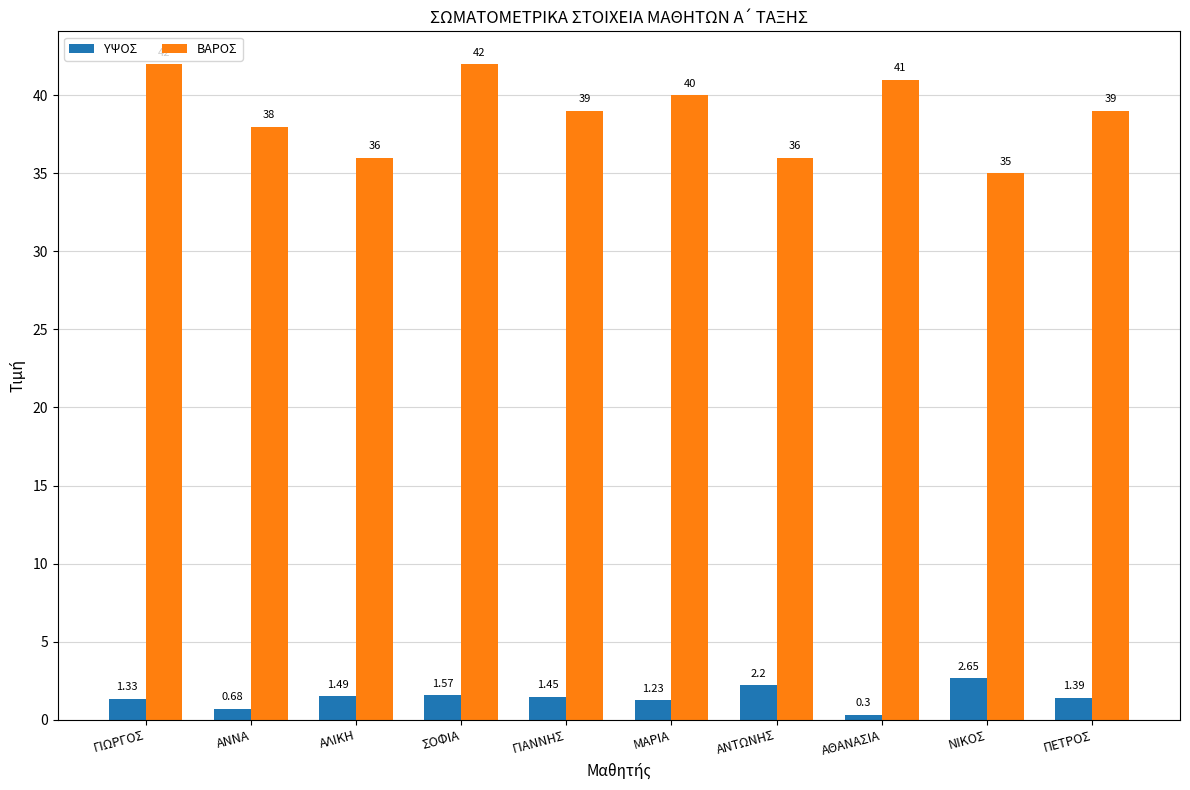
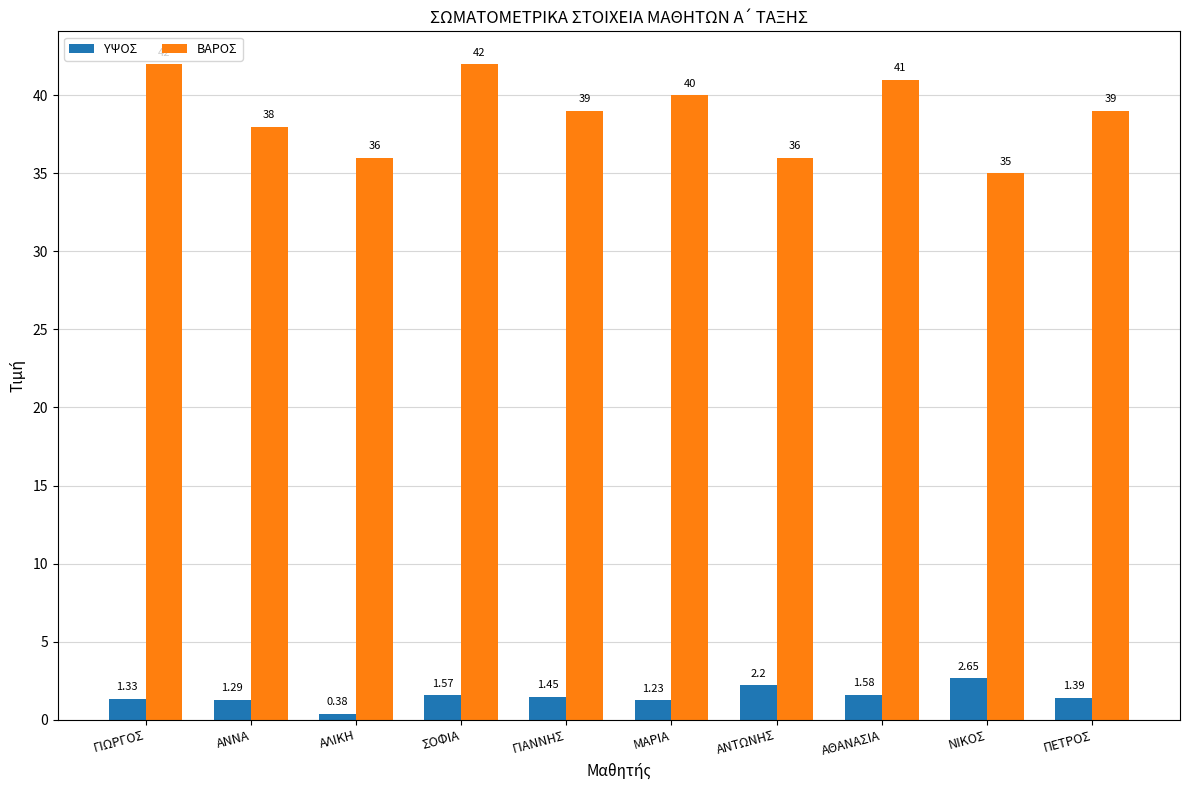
ΥΨΟΣ, ΑΝΝΑ: 0.68 -> 1.29
ΥΨΟΣ, ΑΛΙΚΗ: 1.49 -> 0.38
ΥΨΟΣ, ΑΘΑΝΑΣΙΑ: 0.3 -> 1.58
